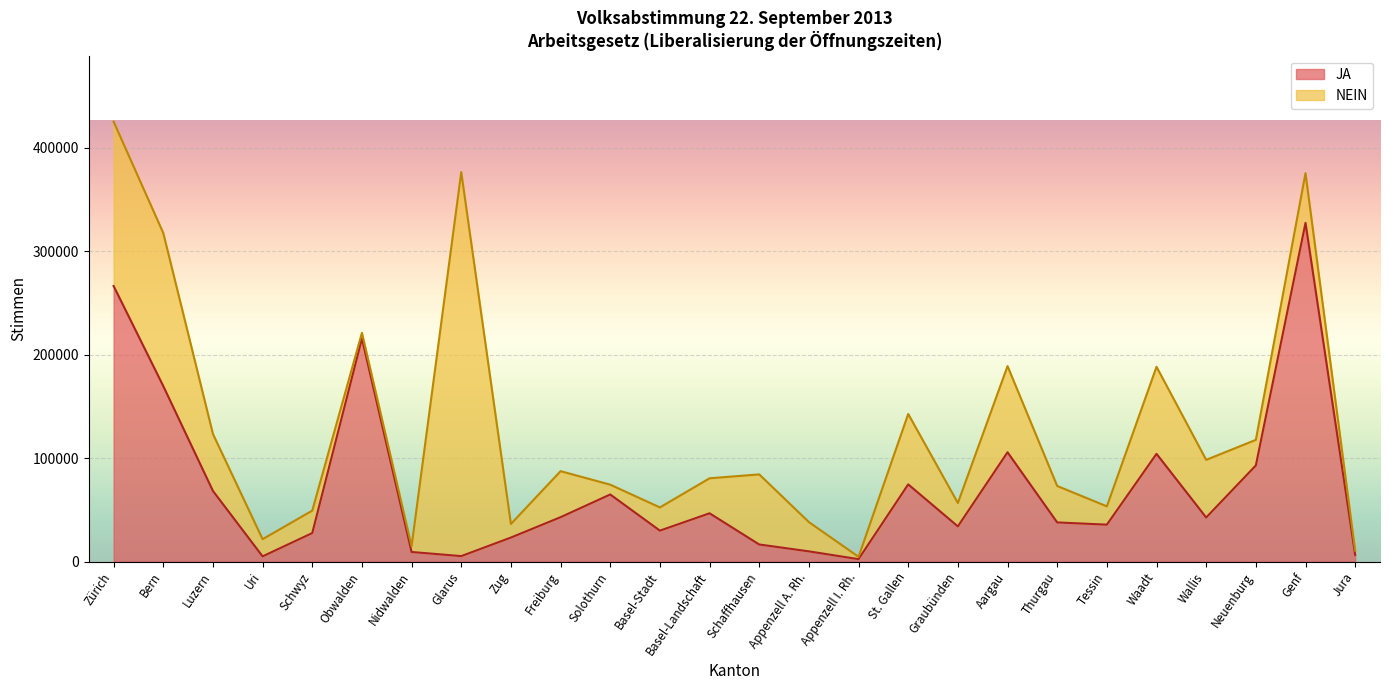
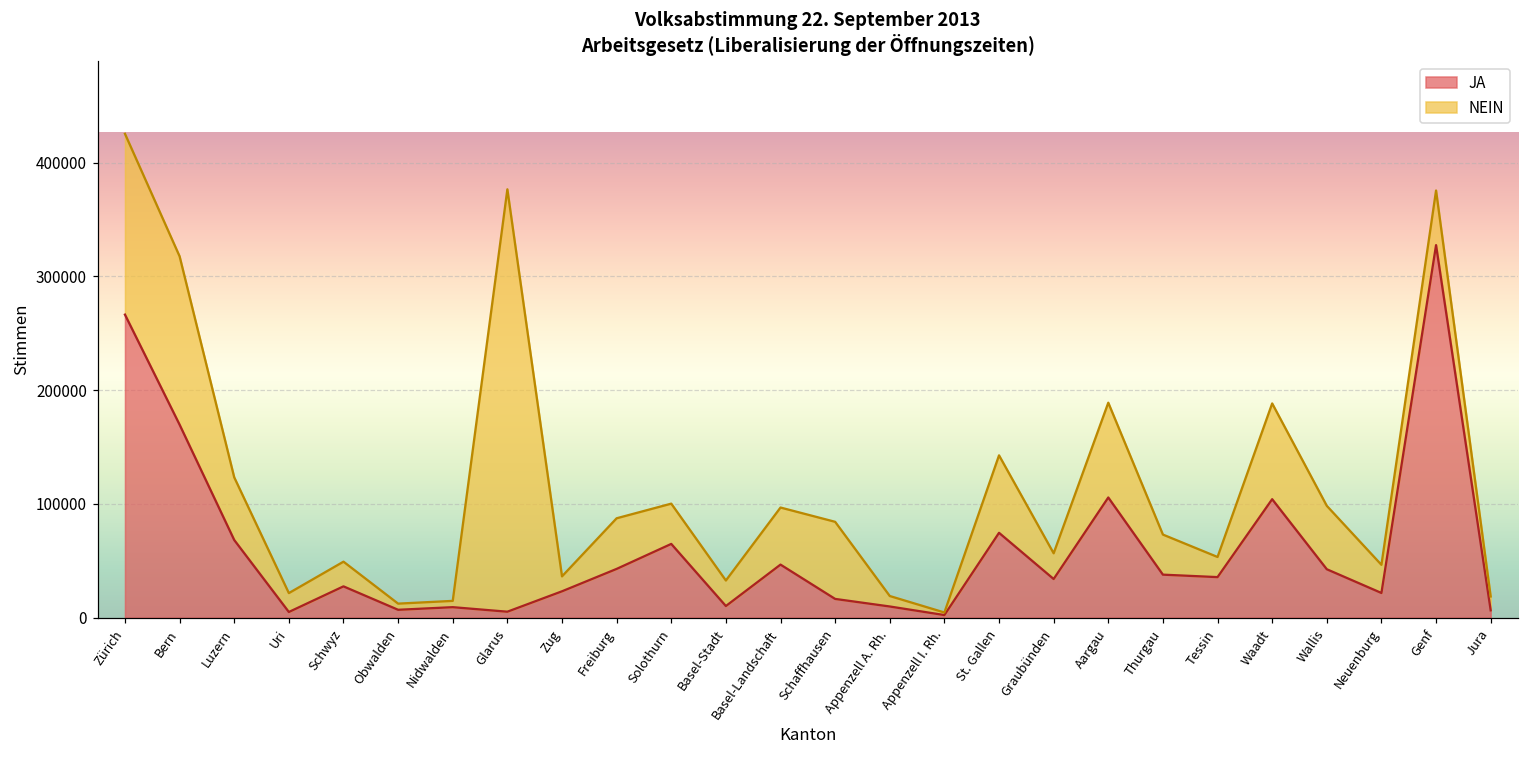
JA, Obwalden: 216000 -> 7000
NEIN, Solothurn: 9000 -> 35000
JA, Basel-Stadt: 30000 -> 10000
NEIN, Basel-Landschaft: 34000 -> 50000
NEIN, Appenzell A. Rh.: 28000 -> 9000
JA, Neuenburg: 93000 -> 22000
NEIN, Jura: 4000 -> 12000
